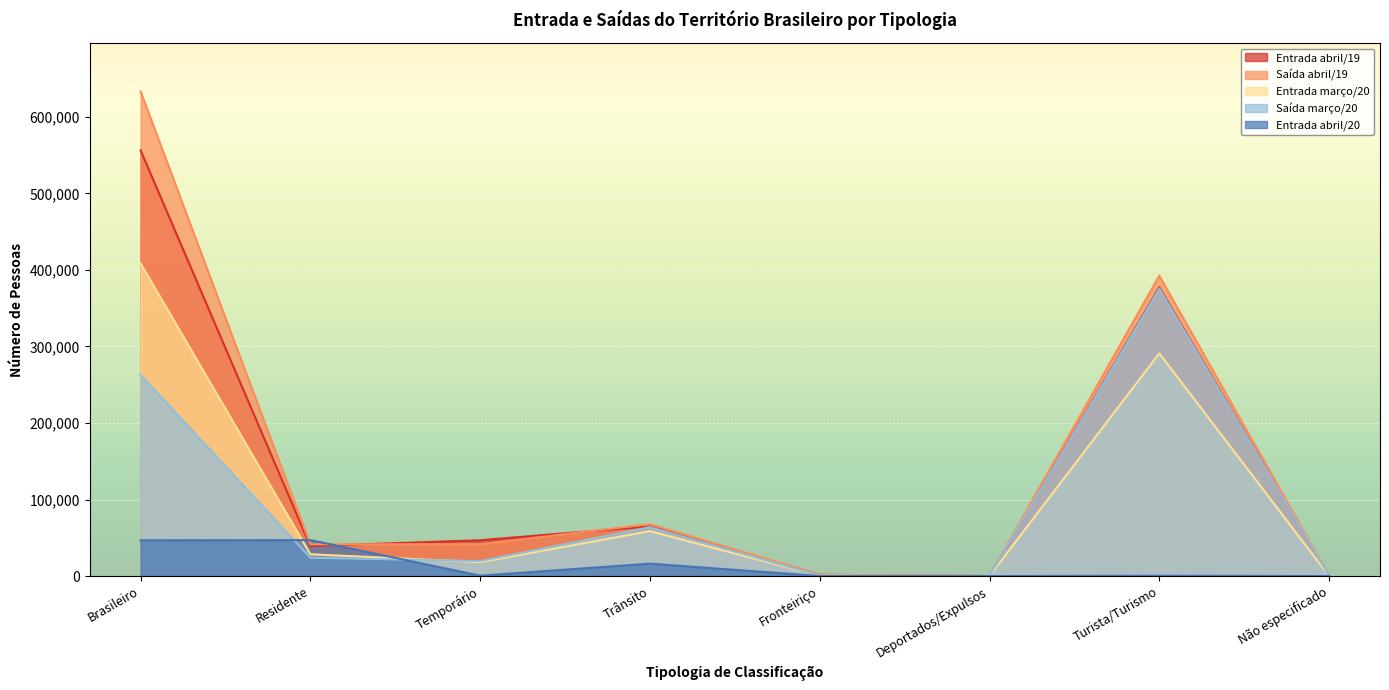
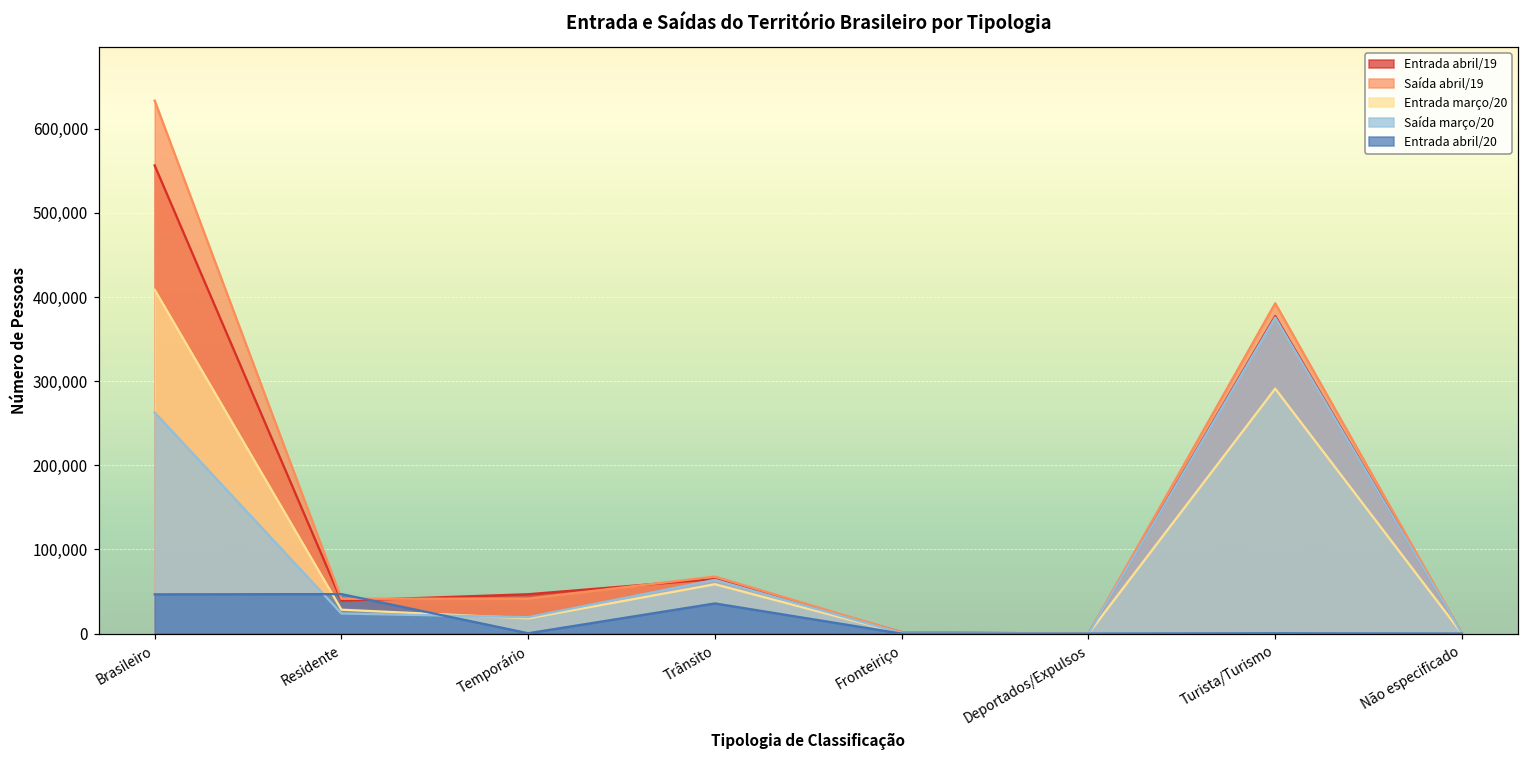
Entrada abril/20, Trânsito: 20,000 -> 40,000
